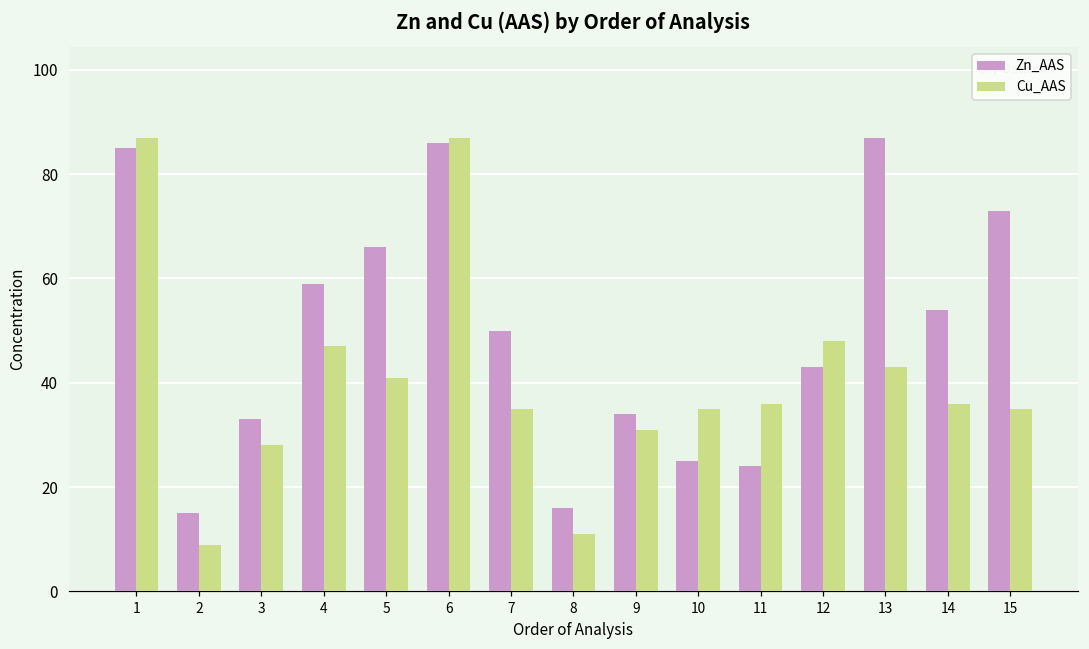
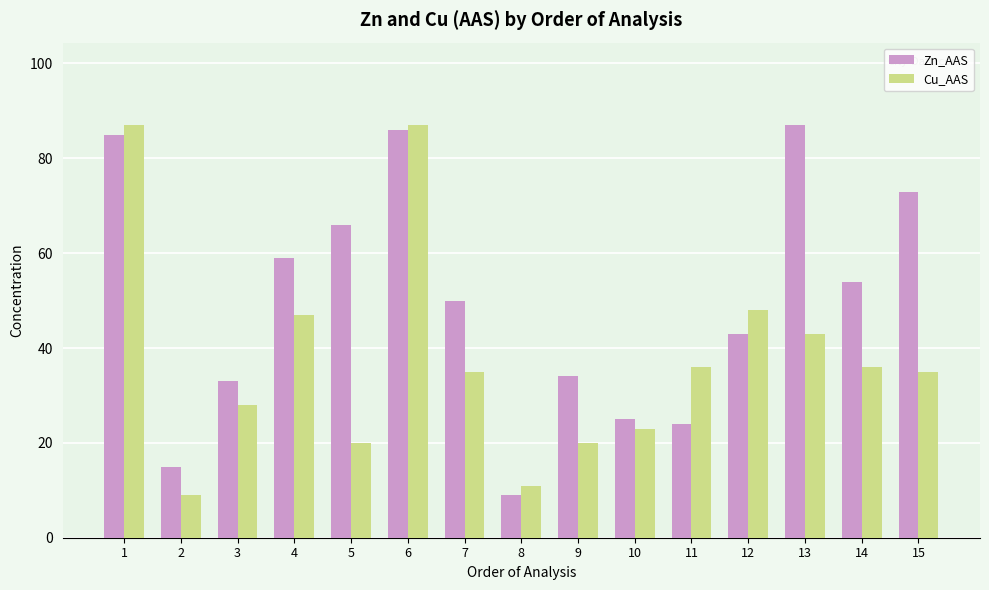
Cu_AAS, 5: 41 -> 20
Zn_AAS, 8: 16 -> 9
Cu_AAS, 9: 31 -> 20
Cu_AAS, 10: 35 -> 23
